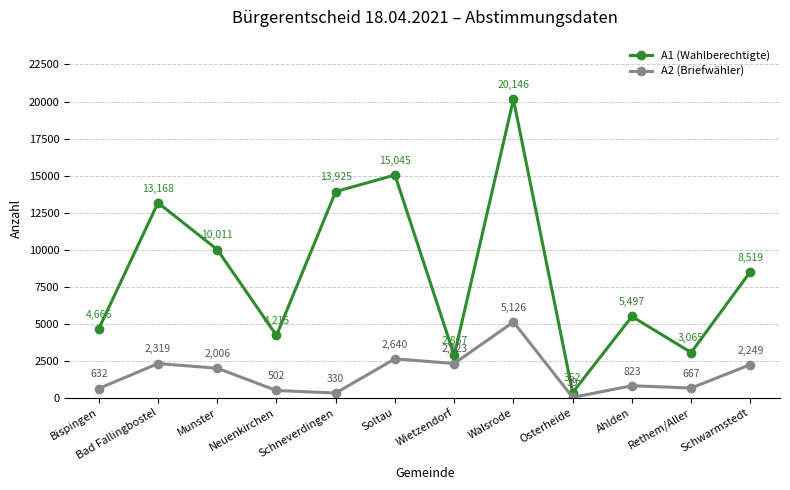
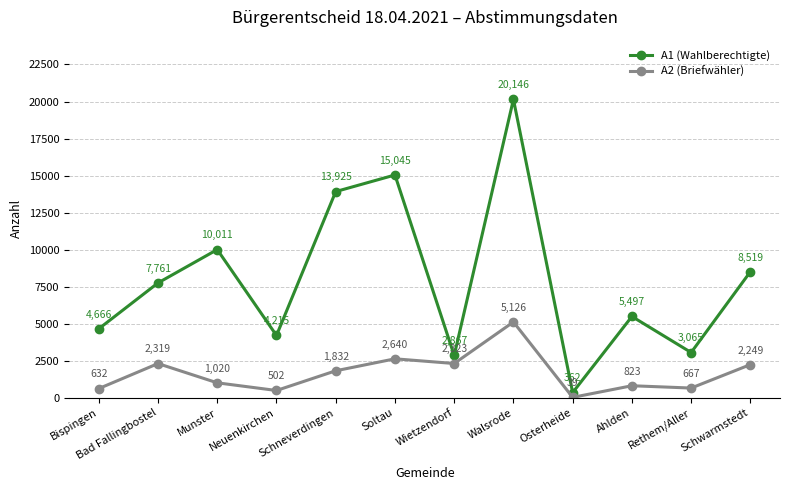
A1 (Wahlberechtigte), Bad Fallingbostel: 13,168 -> 7,761
A2 (Briefwähler), Munster: 2,006 -> 1,020
A2 (Briefwähler), Schneverdingen: 330 -> 1,832
